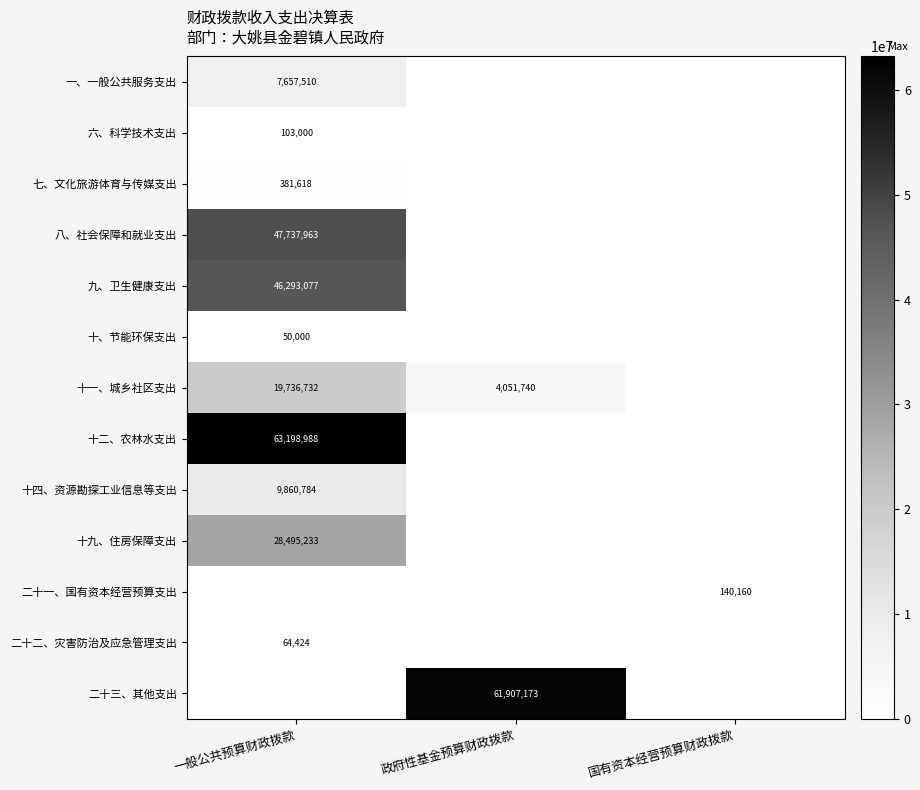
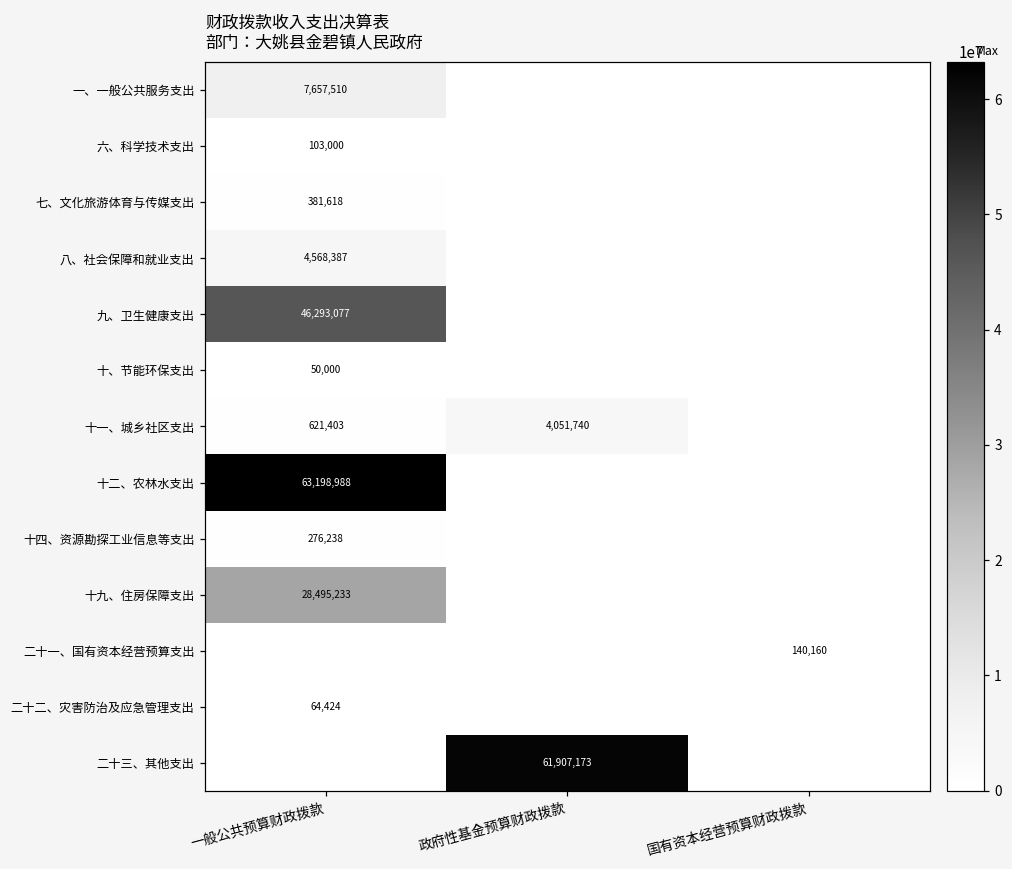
八、社会保障和就业支出, 一般公共预算财政拨款: 47,737,963 -> 4,568,387
十一、城乡社区支出, 一般公共预算财政拨款: 19,736,732 -> 621,403
十四、资源勘探工业信息等支出, 一般公共预算财政拨款: 9,860,784 -> 276,238
